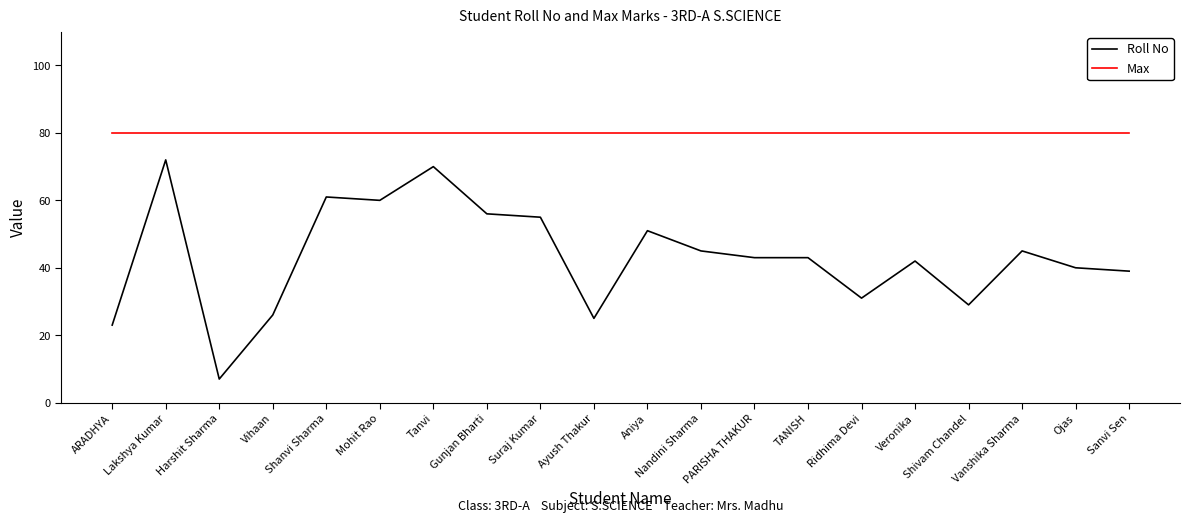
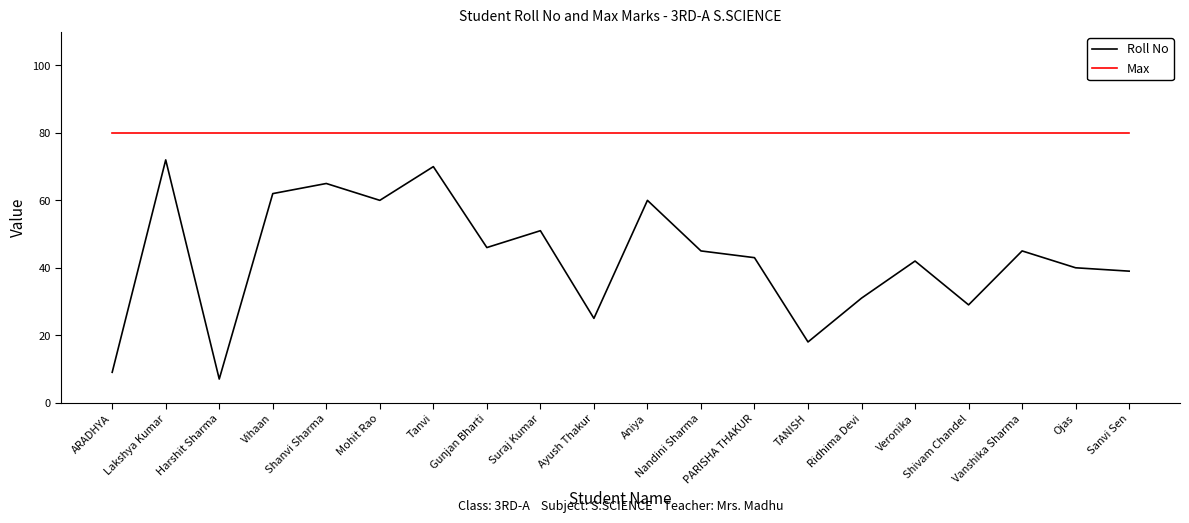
Roll No, ARADHYA: 23 -> 9
Roll No, Vihaan: 26 -> 62
Roll No, Shanvi Sharma: 61 -> 65
Roll No, Gunjan Bharti: 56 -> 46
Roll No, Suraj Kumar: 55 -> 51
Roll No, Aniya: 51 -> 60
Roll No, TANISH: 43 -> 18
